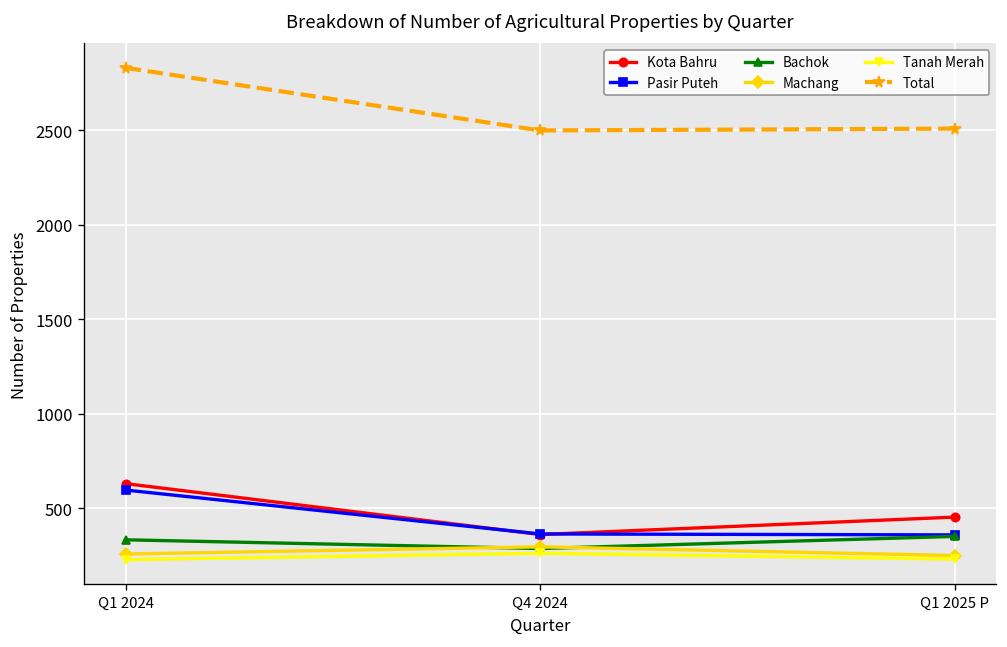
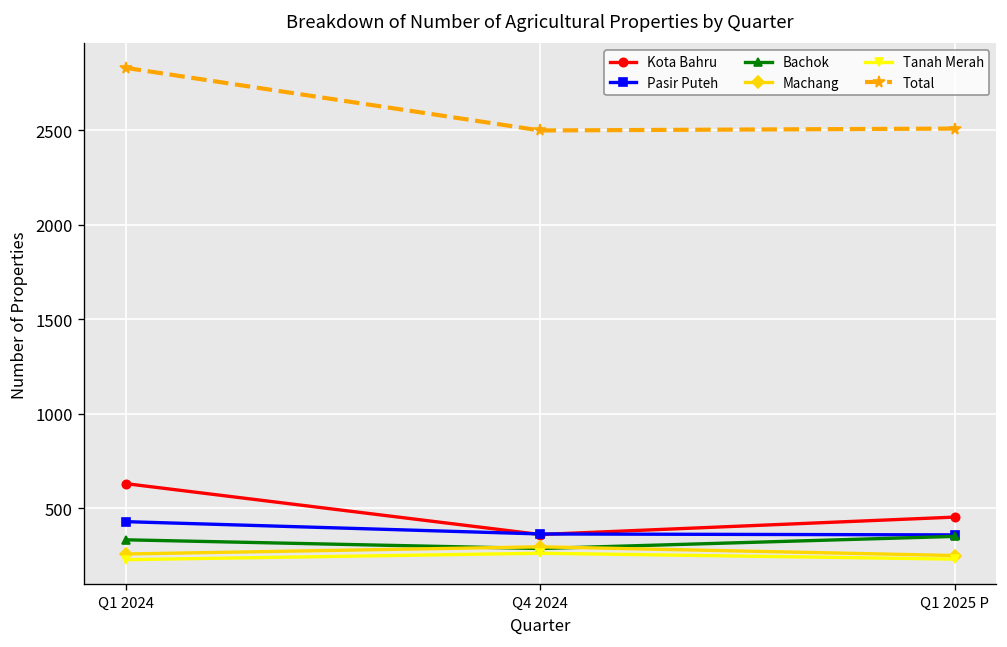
Pasir Puteh, Q1 2024: 600 -> 430
